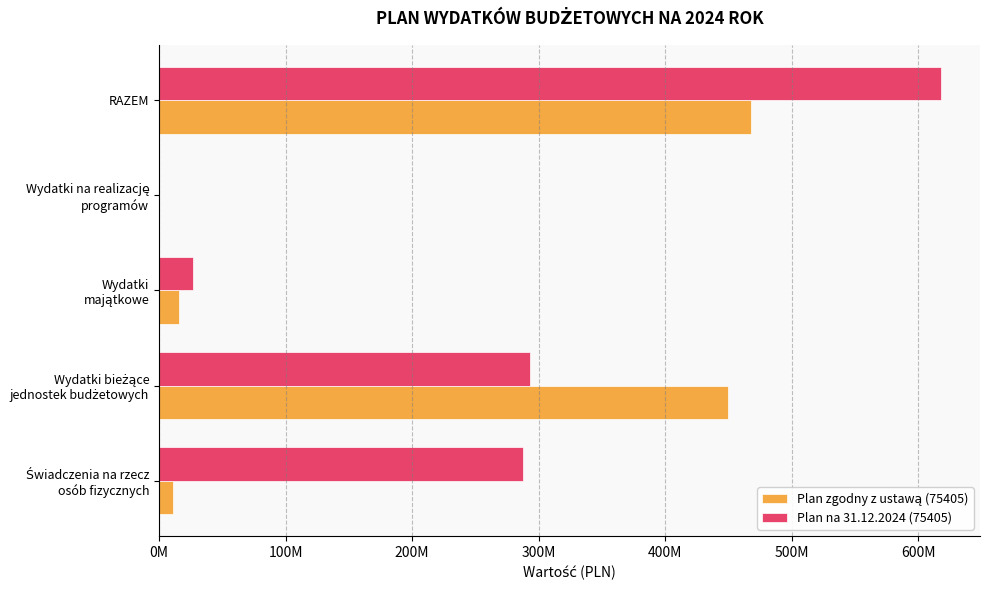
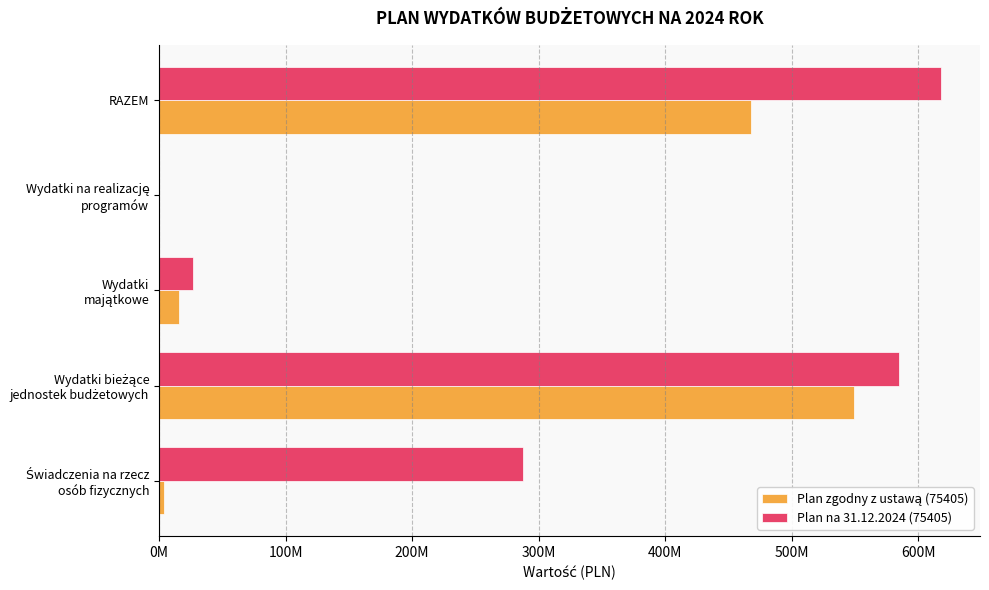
Plan na 31.12.2024 (75405), Wydatki bieżące jednostek budżetowych: 293000000 -> 584000000
Plan zgodny z ustawą (75405), Wydatki bieżące jednostek budżetowych: 449000000 -> 549000000
Plan zgodny z ustawą (75405), Świadczenia na rzecz osób fizycznych: 11000000 -> 4000000
